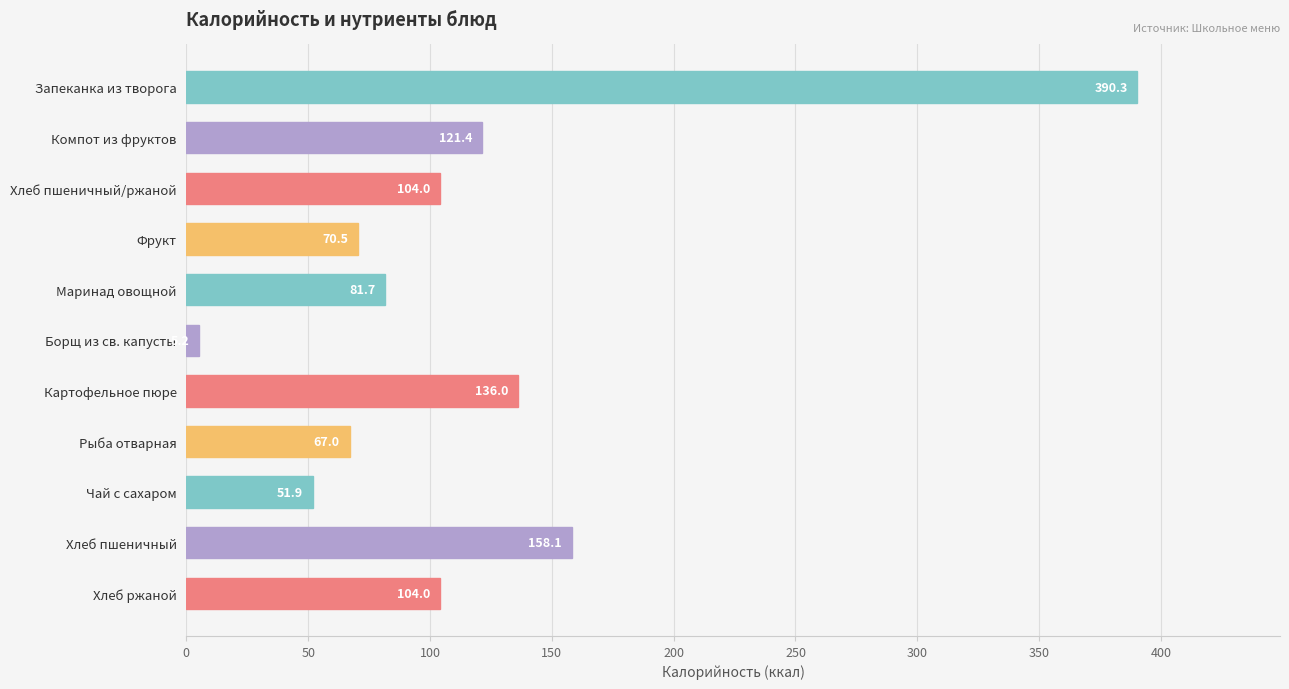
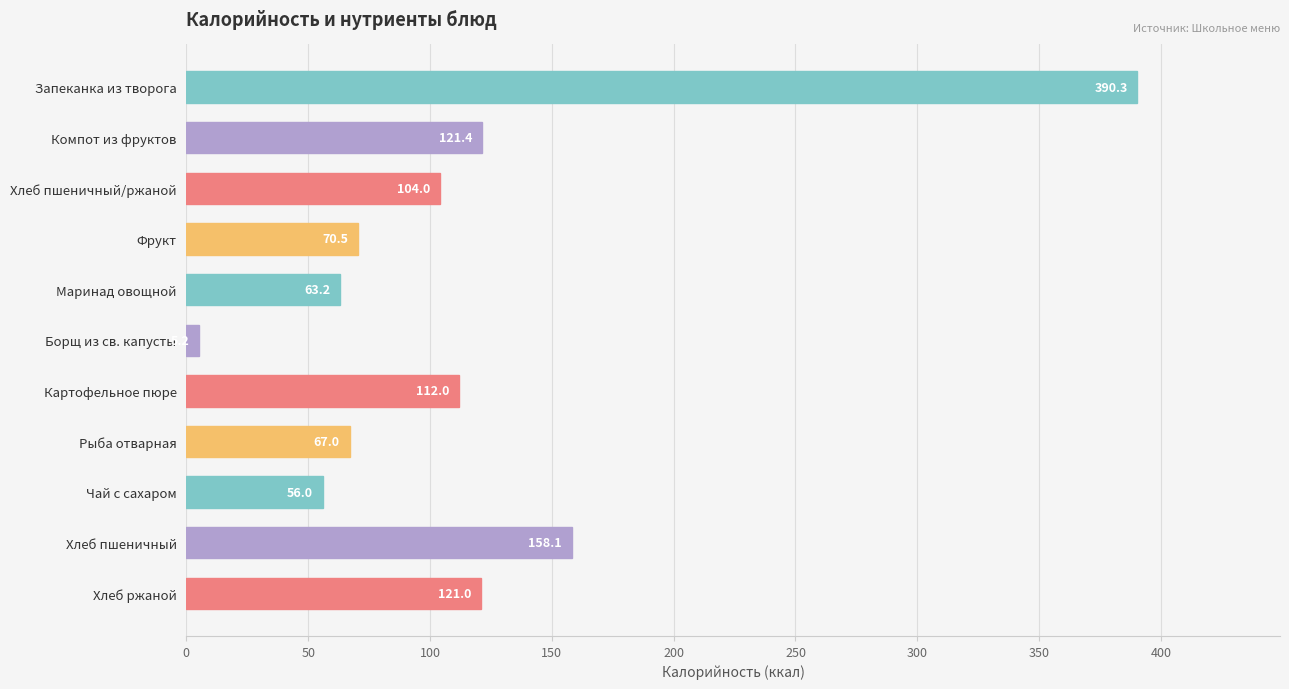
Маринад овощной: 81.7 -> 63.2
Картофельное пюре: 136.0 -> 112.0
Чай с сахаром: 51.9 -> 56.0
Хлеб ржаной: 104.0 -> 121.0
